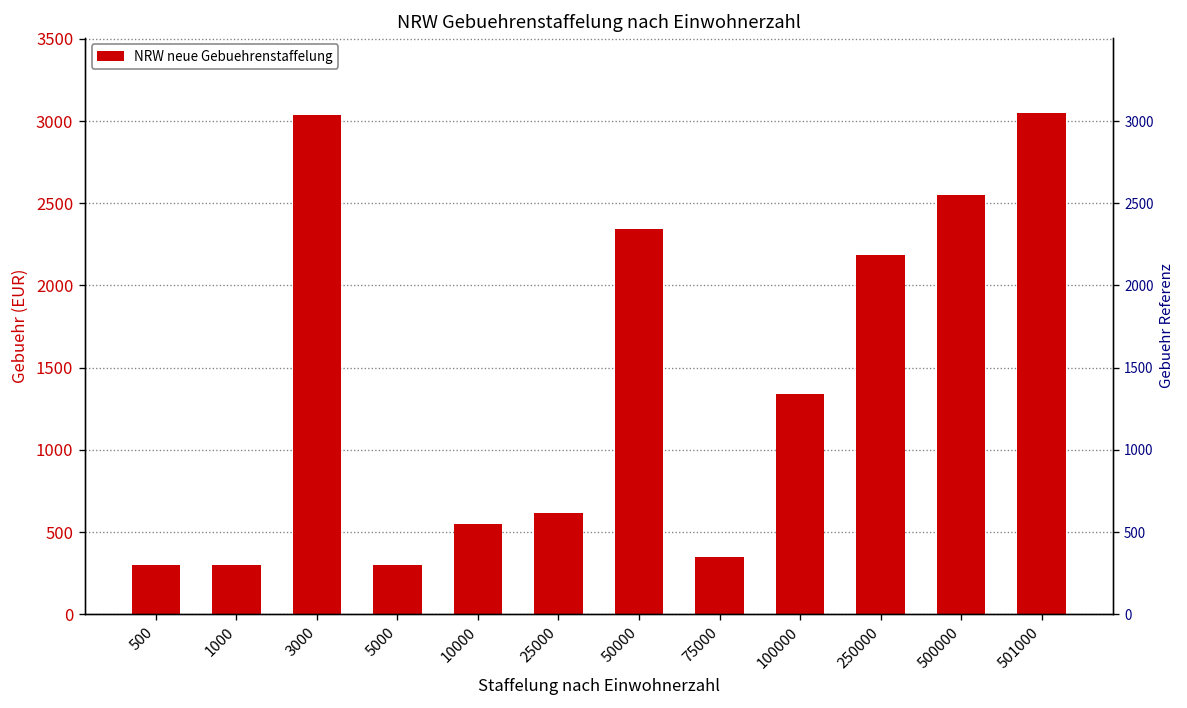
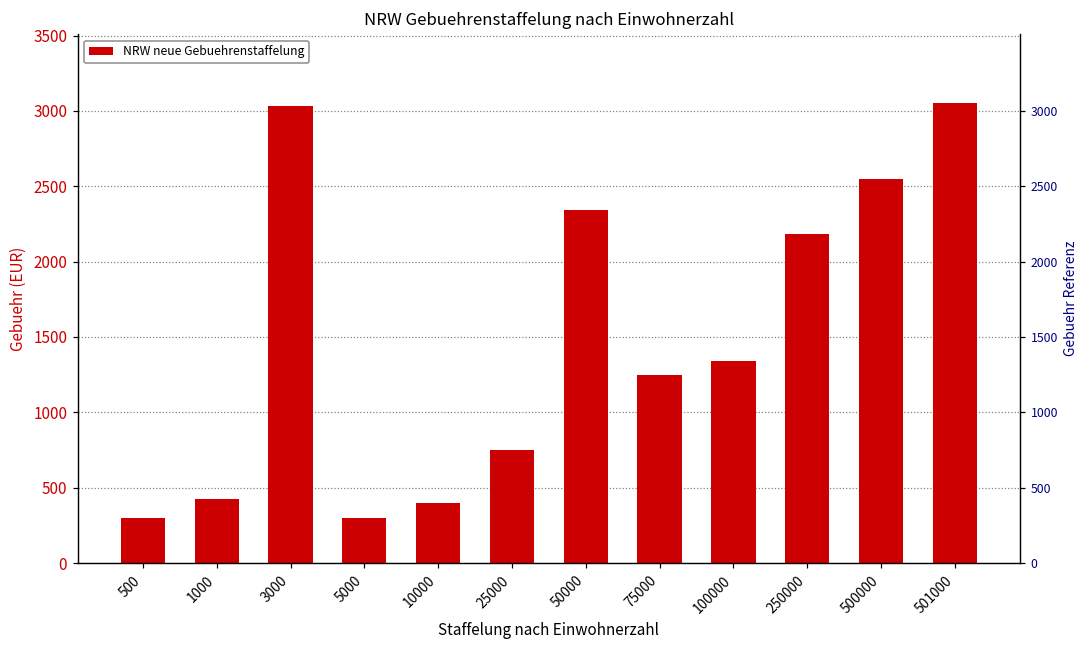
1000: 300 -> 420
10000: 550 -> 400
25000: 620 -> 750
75000: 350 -> 1250
